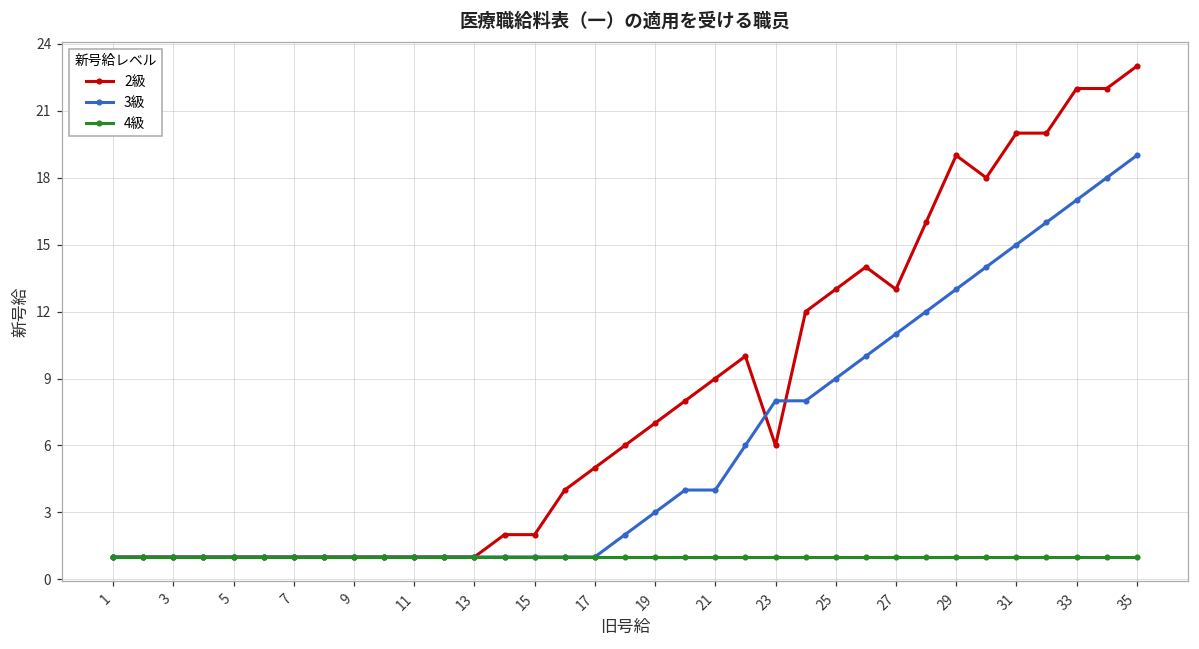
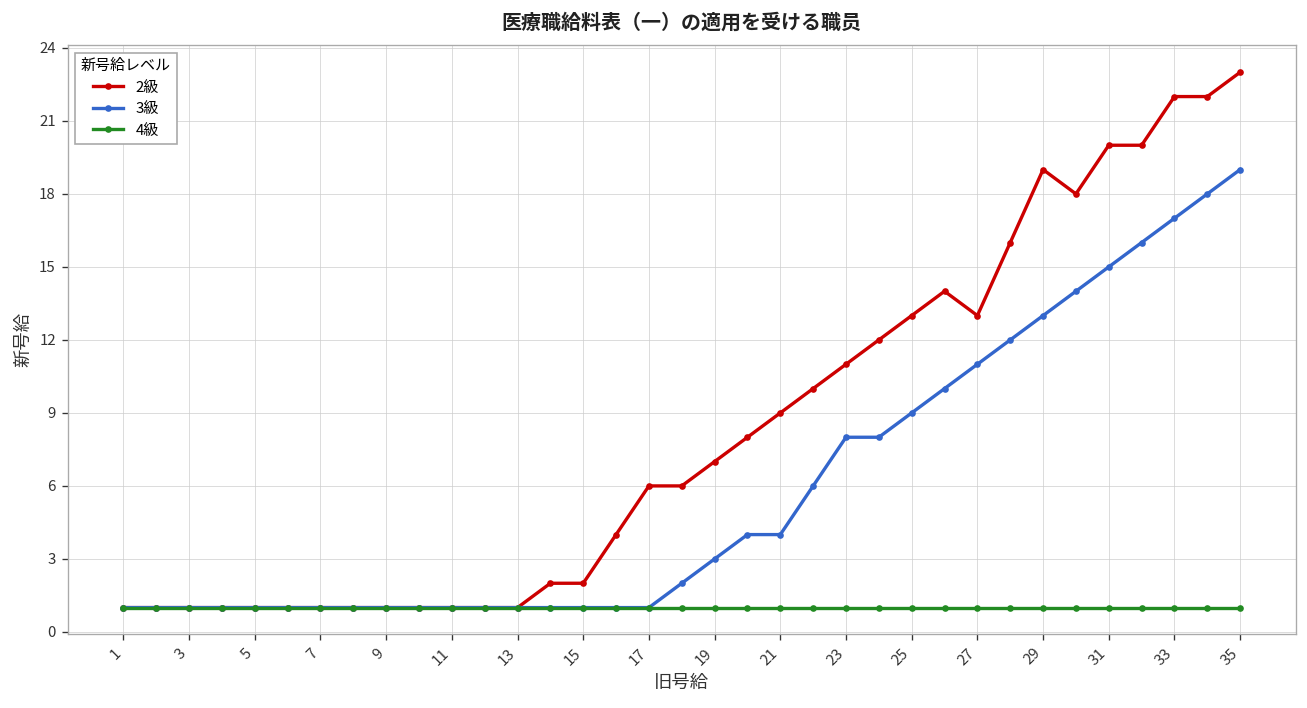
2級, 17: 5 -> 6
2級, 23: 6 -> 11
